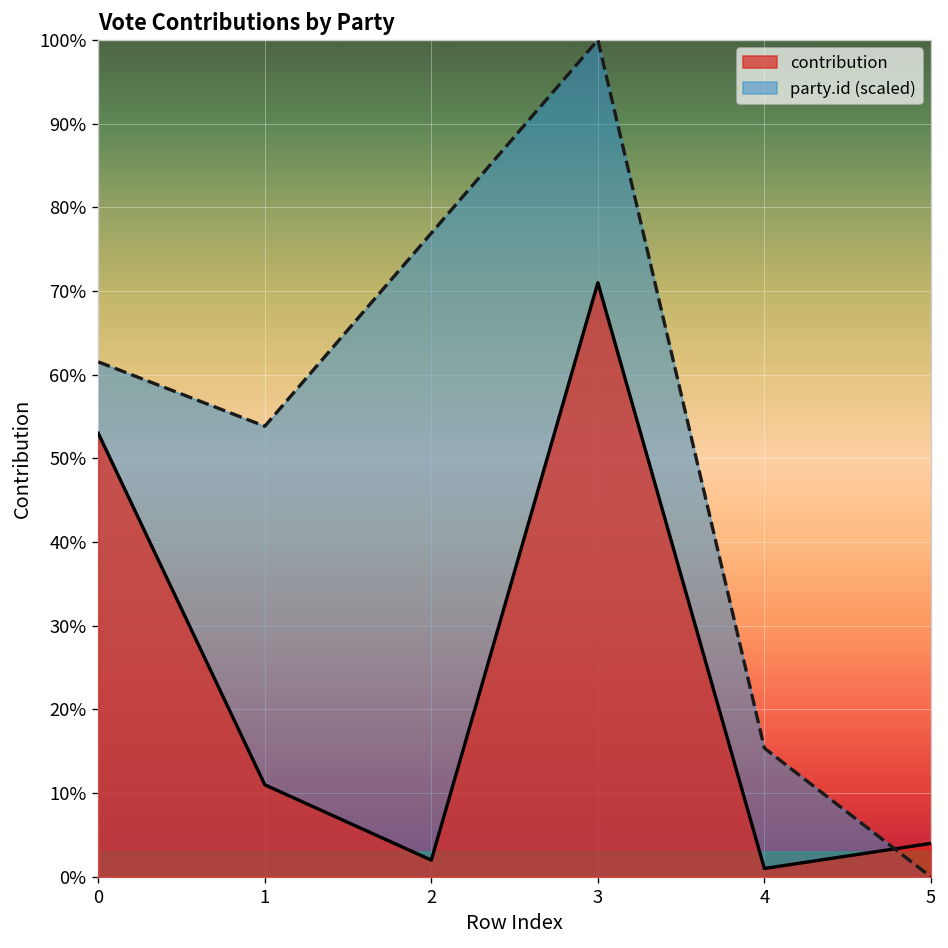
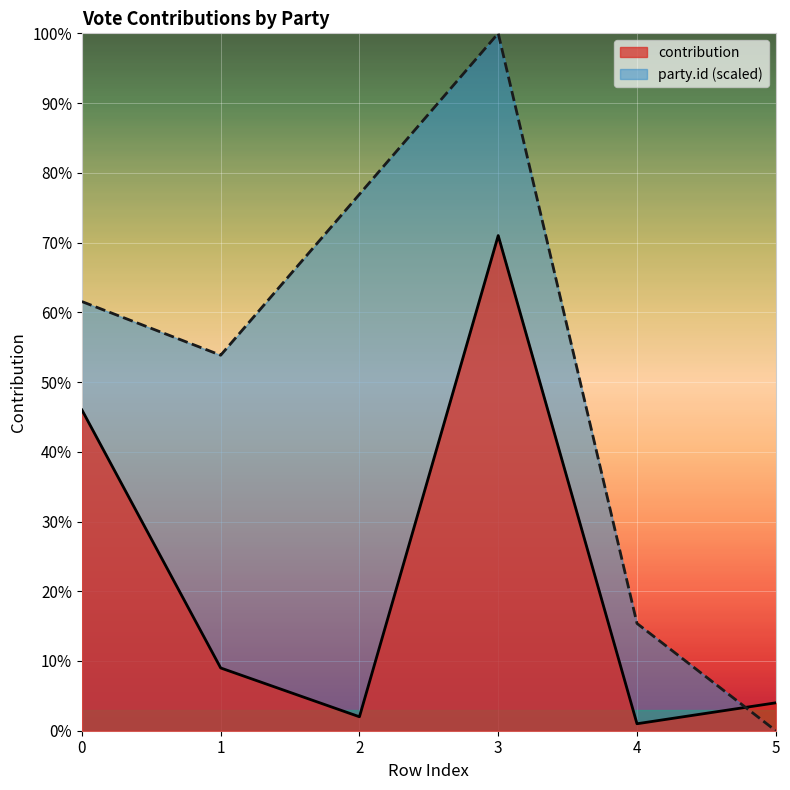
contribution, 0: 53% -> 46%
contribution, 1: 11% -> 9%
